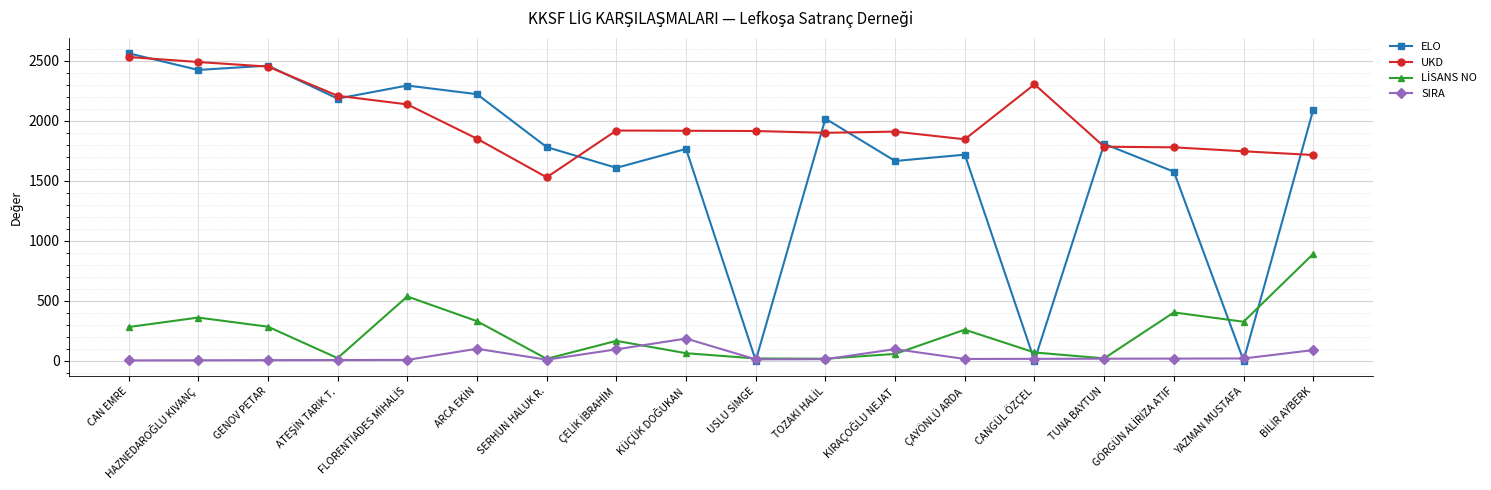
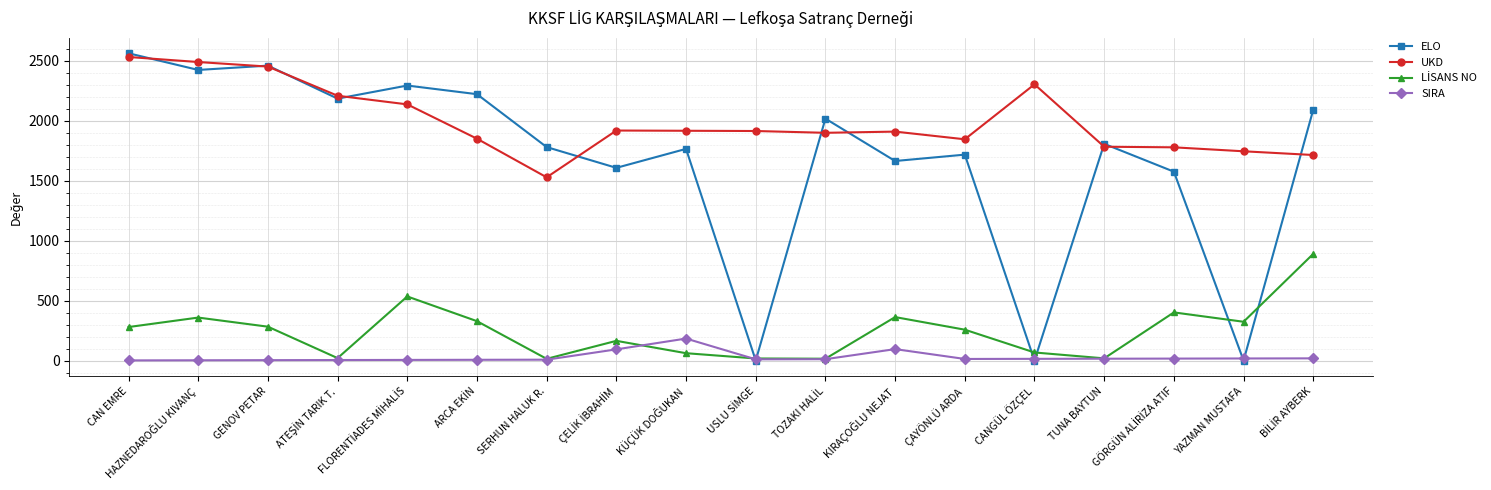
SIRA, ARCA EKİN: 100 -> 10
LİSANS NO, KIRAÇOĞLU NEJAT: 60 -> 360
SIRA, BİLİR AYBERK: 90 -> 20
